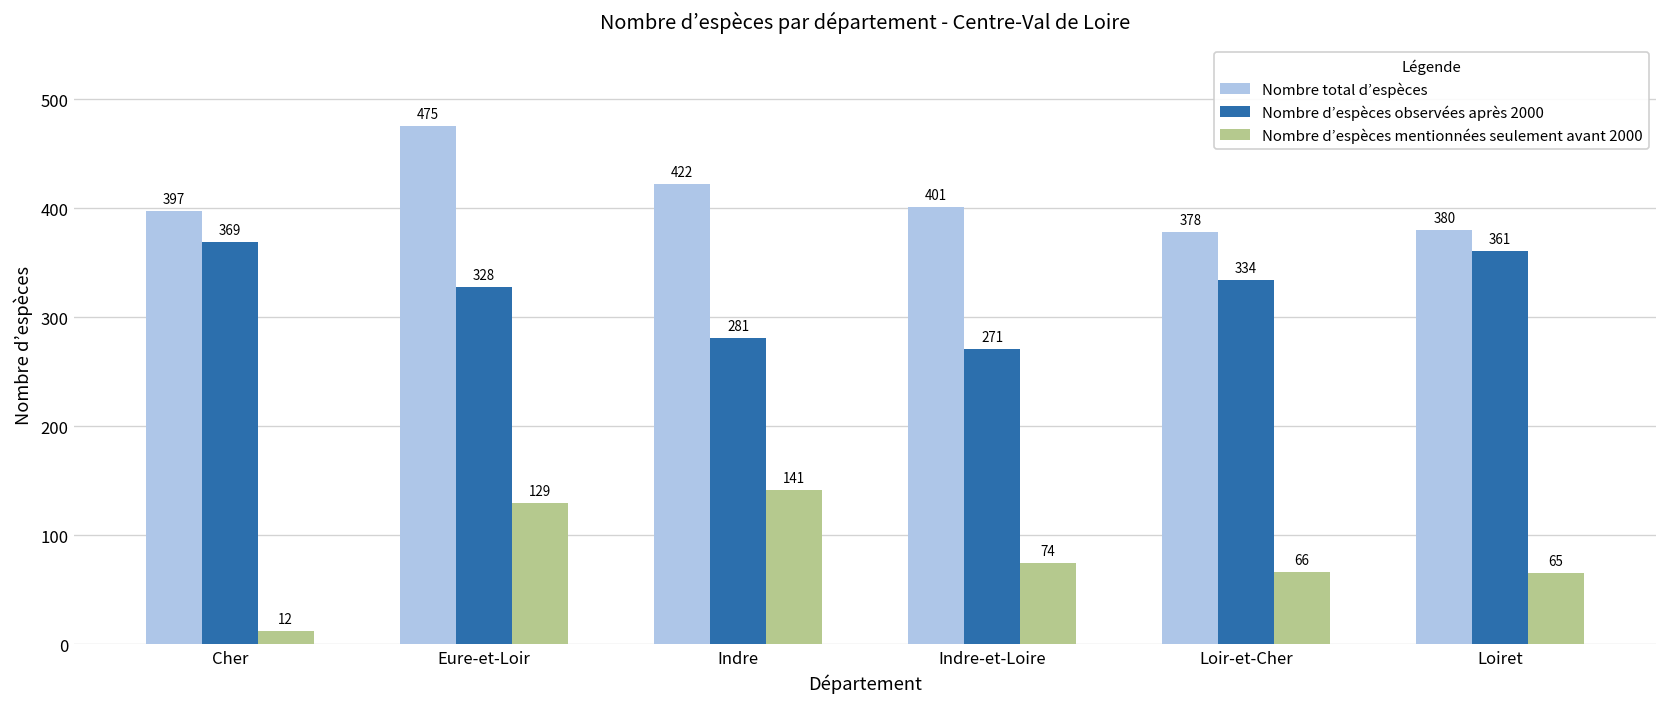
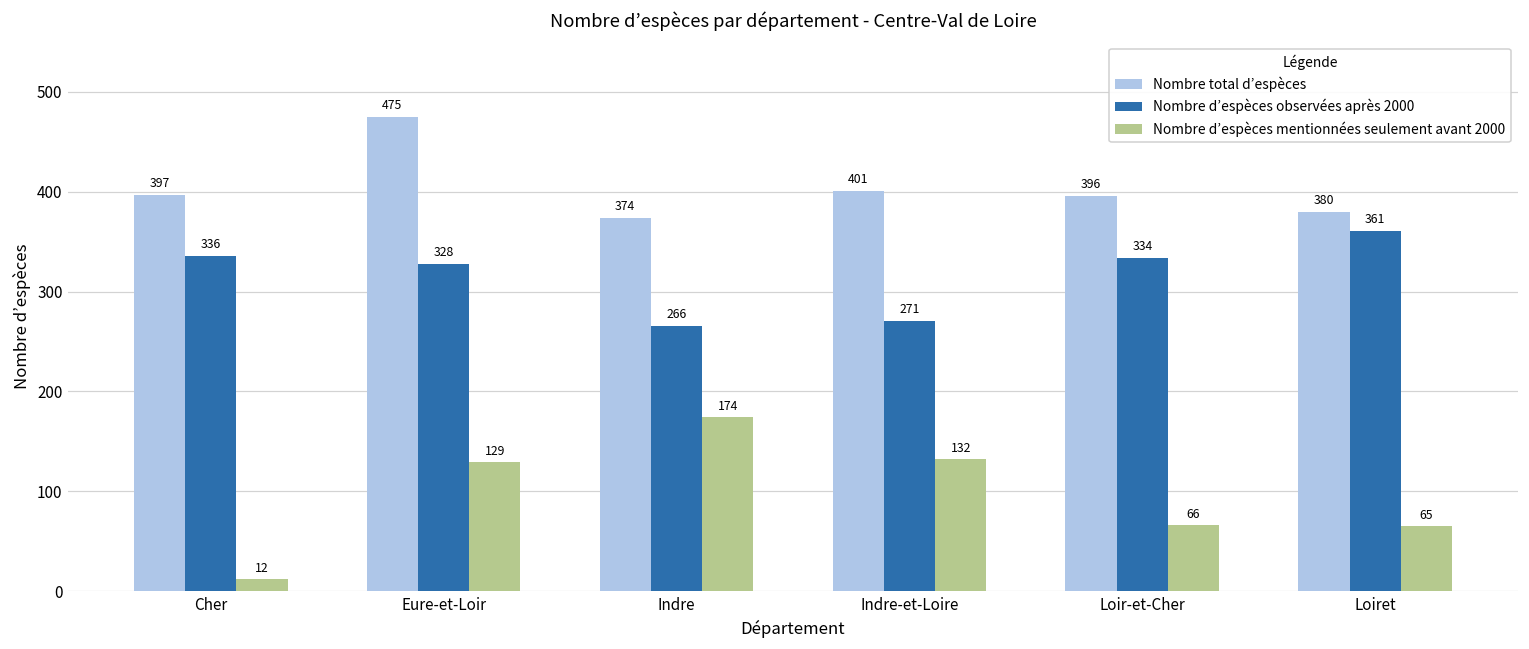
Nombre d’espèces observées après 2000, Cher: 369 -> 336
Nombre total d’espèces, Indre: 422 -> 374
Nombre d’espèces observées après 2000, Indre: 281 -> 266
Nombre d’espèces mentionnées seulement avant 2000, Indre: 141 -> 174
Nombre d’espèces mentionnées seulement avant 2000, Indre-et-Loire: 74 -> 132
Nombre total d’espèces, Loir-et-Cher: 378 -> 396
